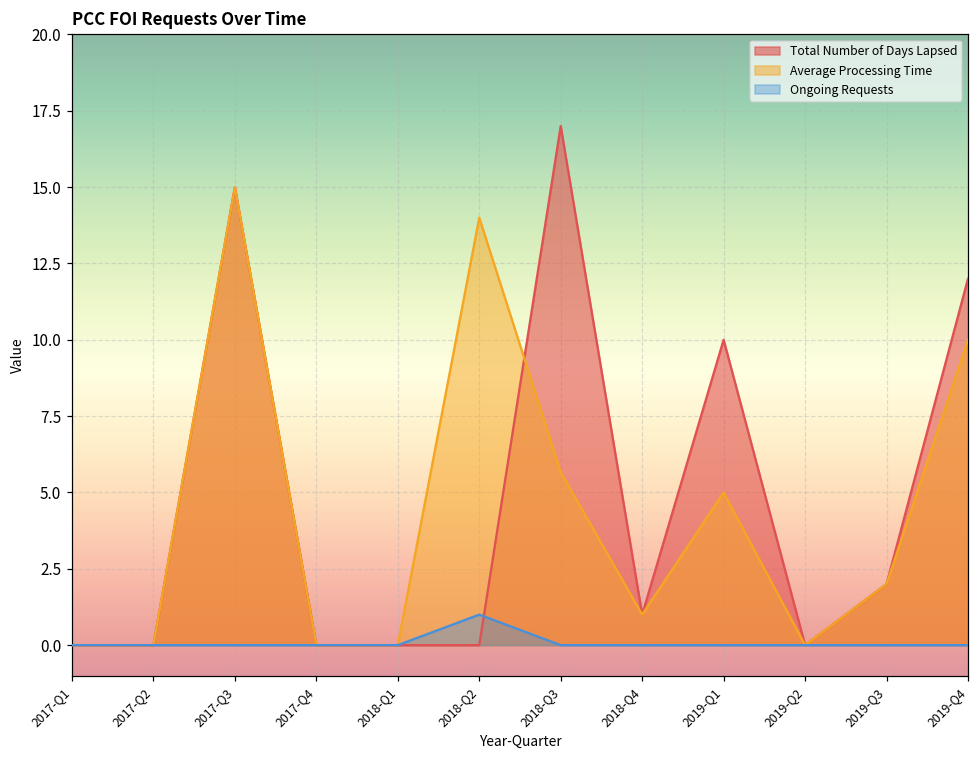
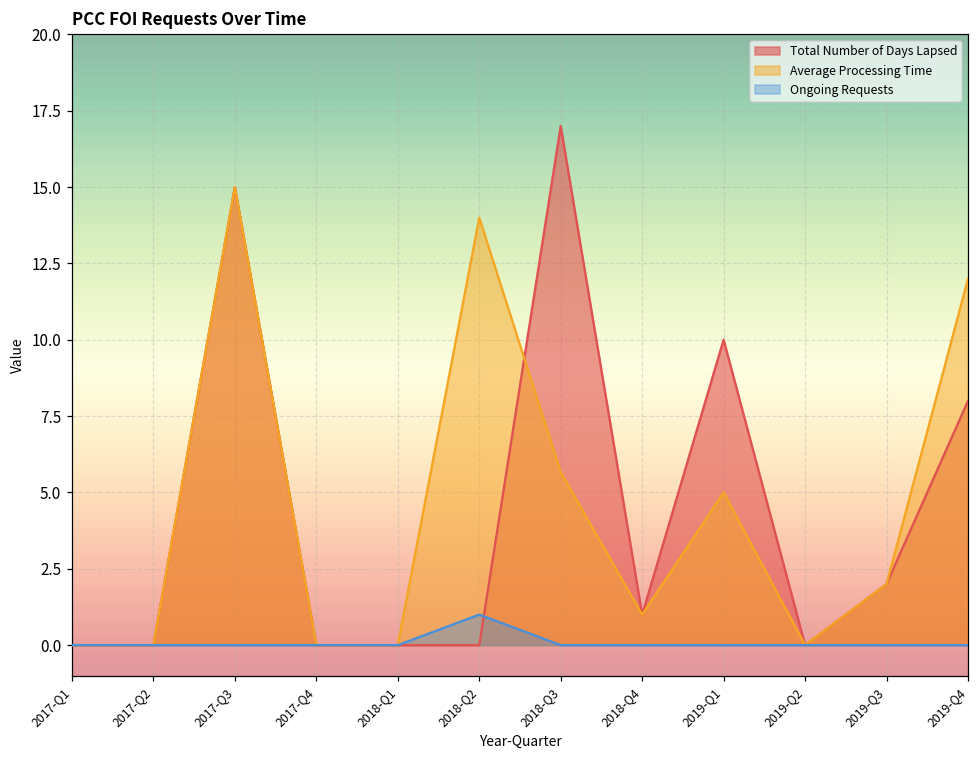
Total Number of Days Lapsed, 2019-Q4: 12 -> 8
Average Processing Time, 2019-Q4: 10 -> 12
